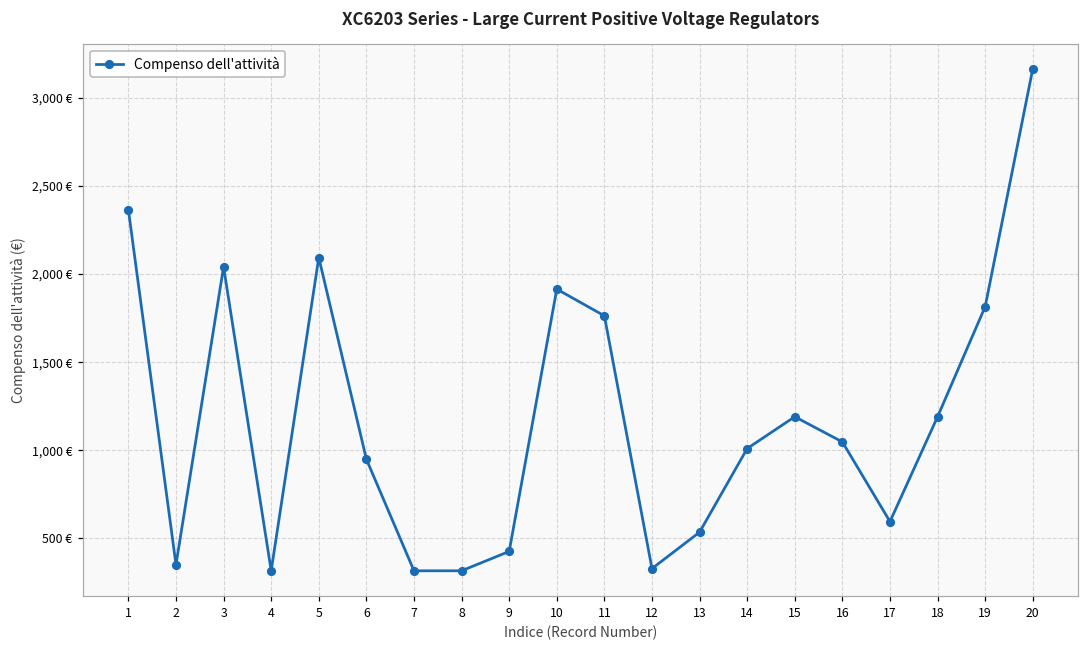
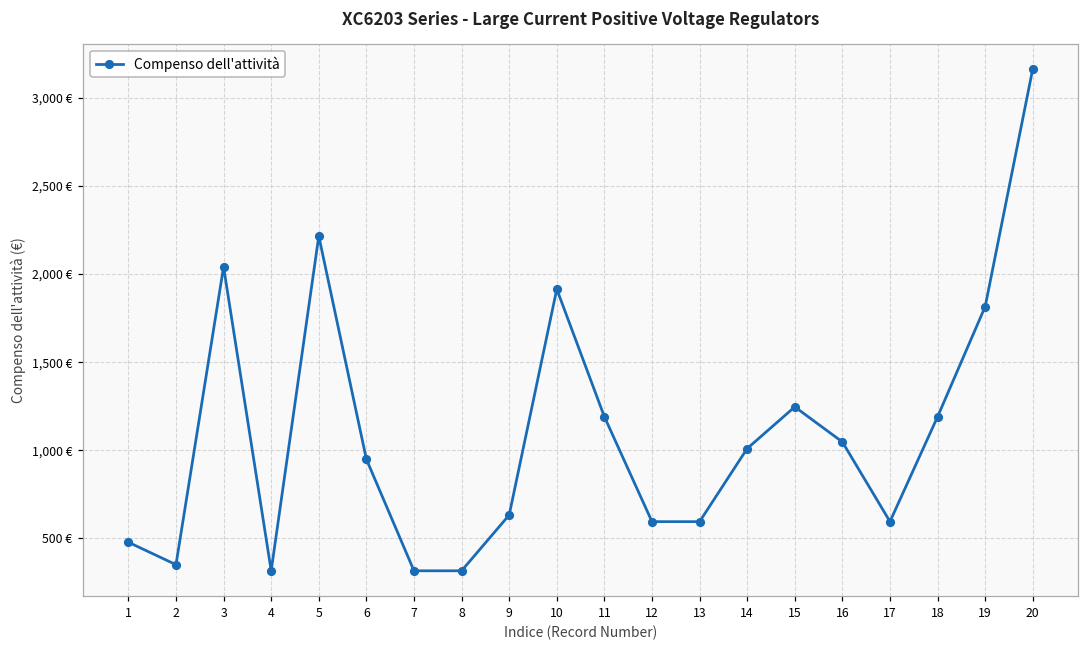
1: 2,360 € -> 480 €
5: 2,090 € -> 2,220 €
9: 430 € -> 630 €
11: 1,760 € -> 1,190 €
12: 330 € -> 600 €
13: 540 € -> 600 €
15: 1,190 € -> 1,250 €
